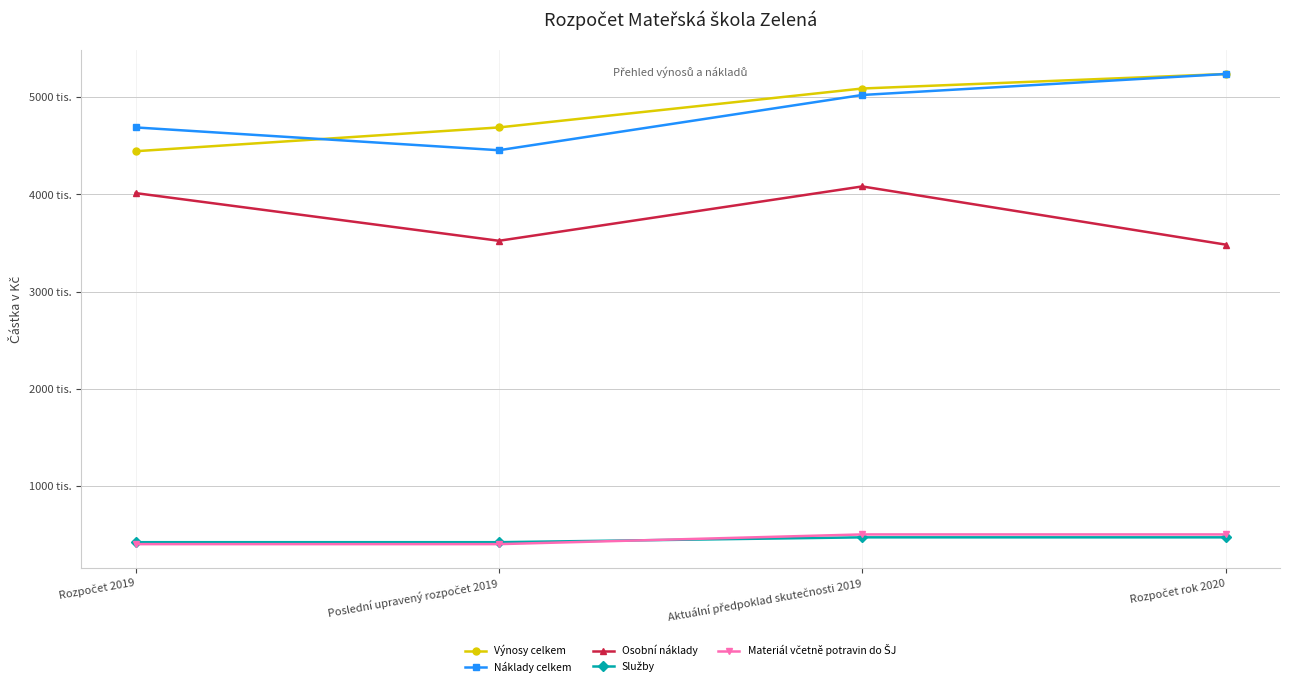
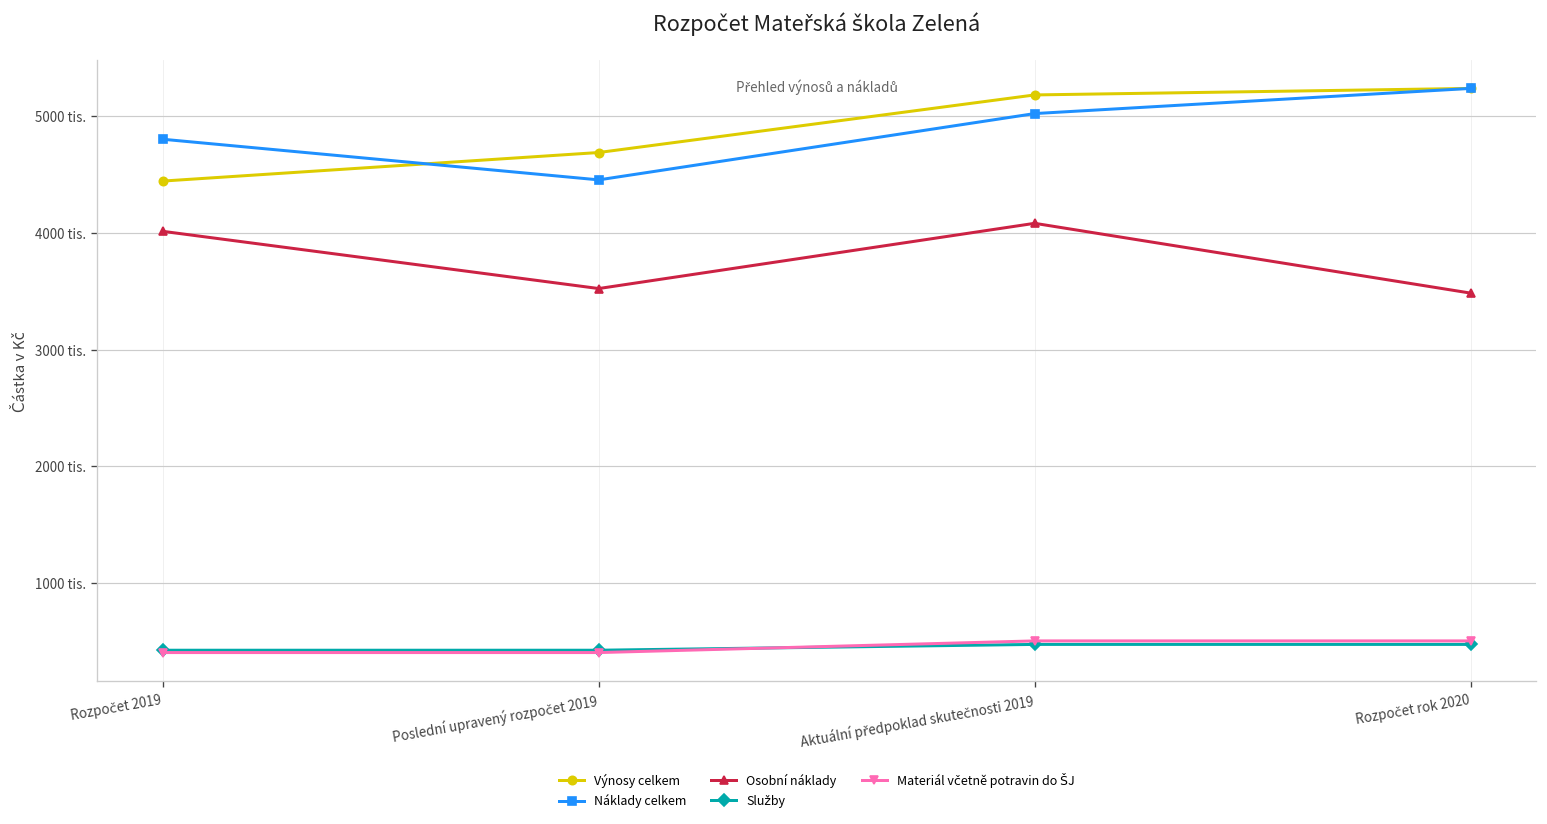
Náklady celkem, Rozpočet 2019: 4700 tis. -> 4800 tis.
Výnosy celkem, Aktuální předpoklad skutečnosti 2019: 5100 tis. -> 5200 tis.
